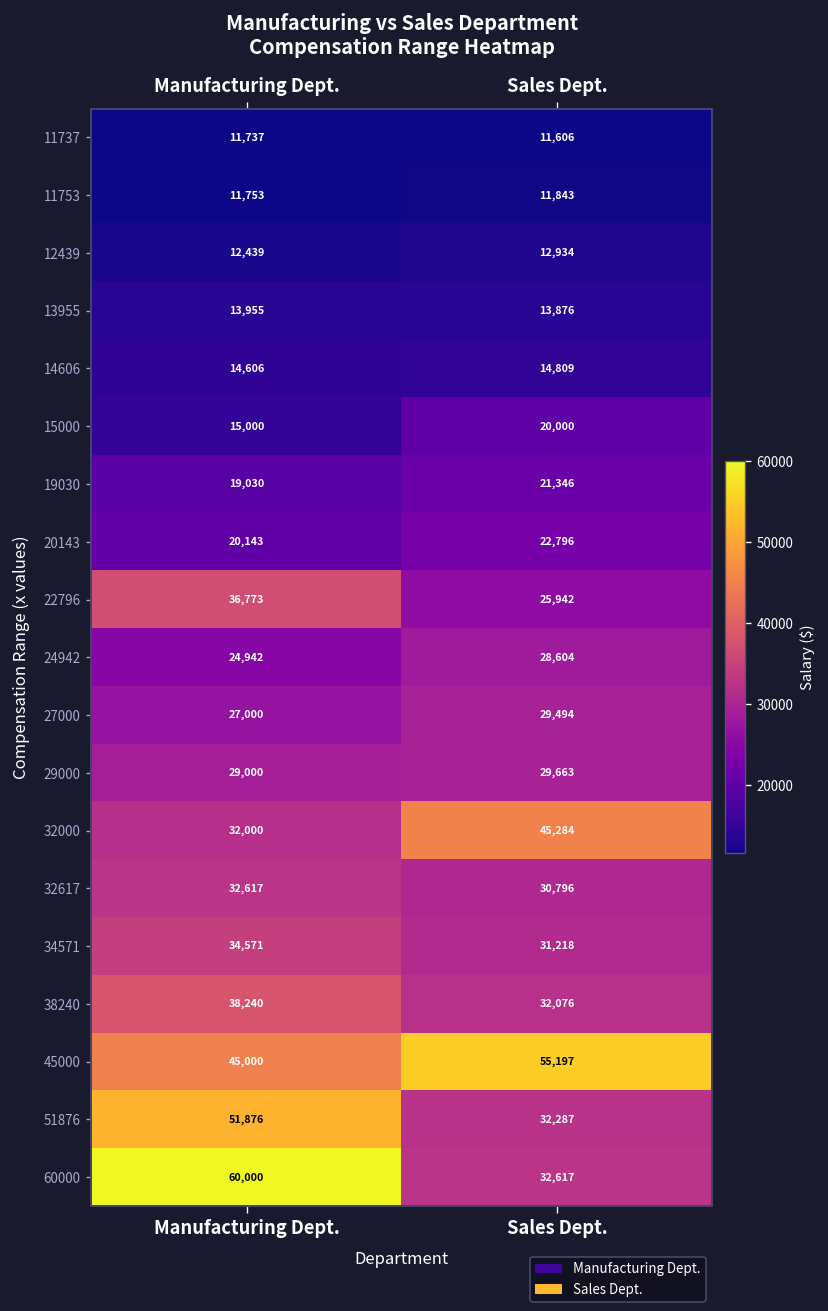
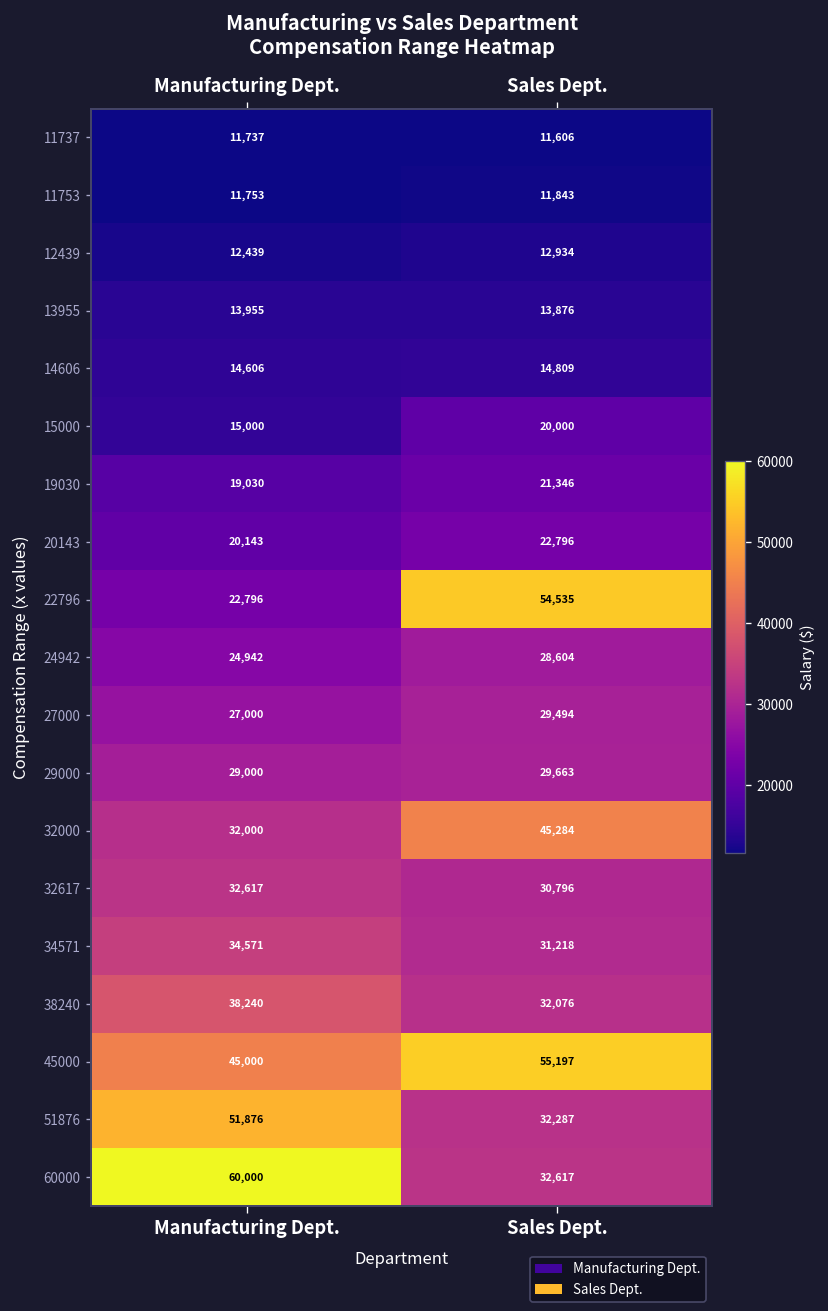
22796, Manufacturing Dept.: 36,773 -> 22,796
22796, Sales Dept.: 25,942 -> 54,535
